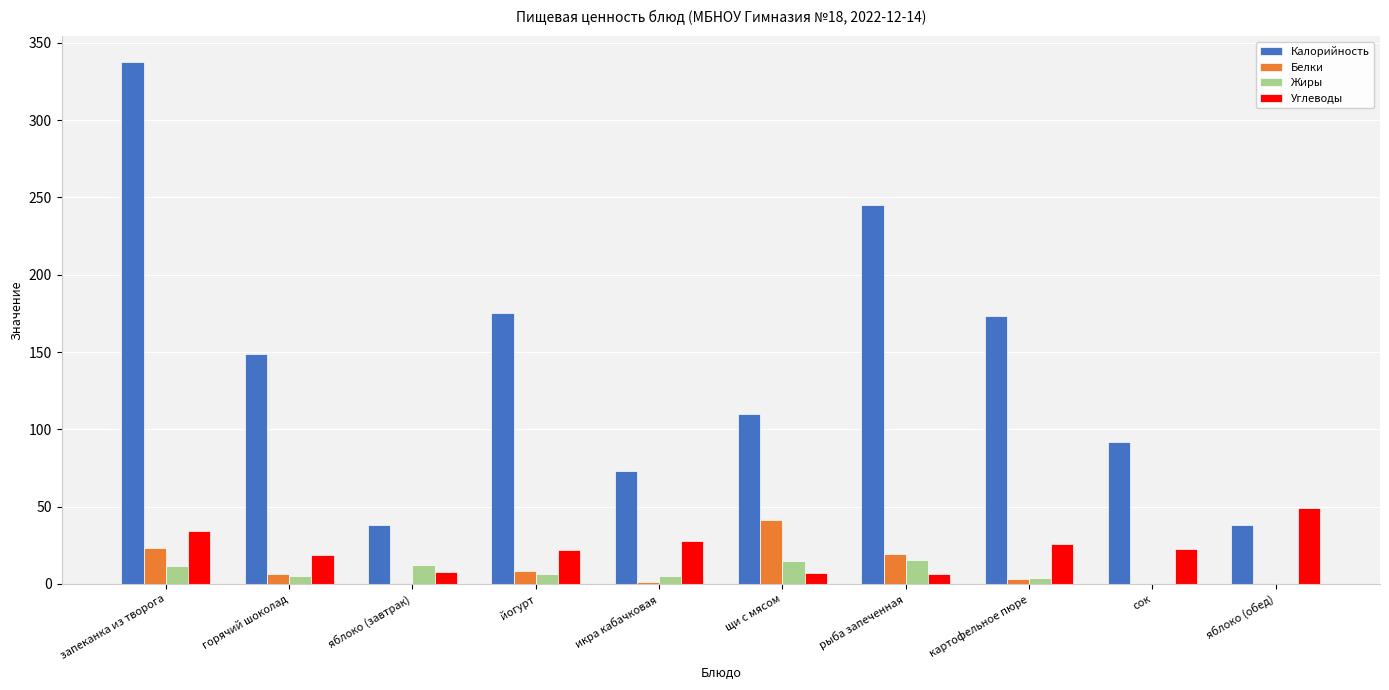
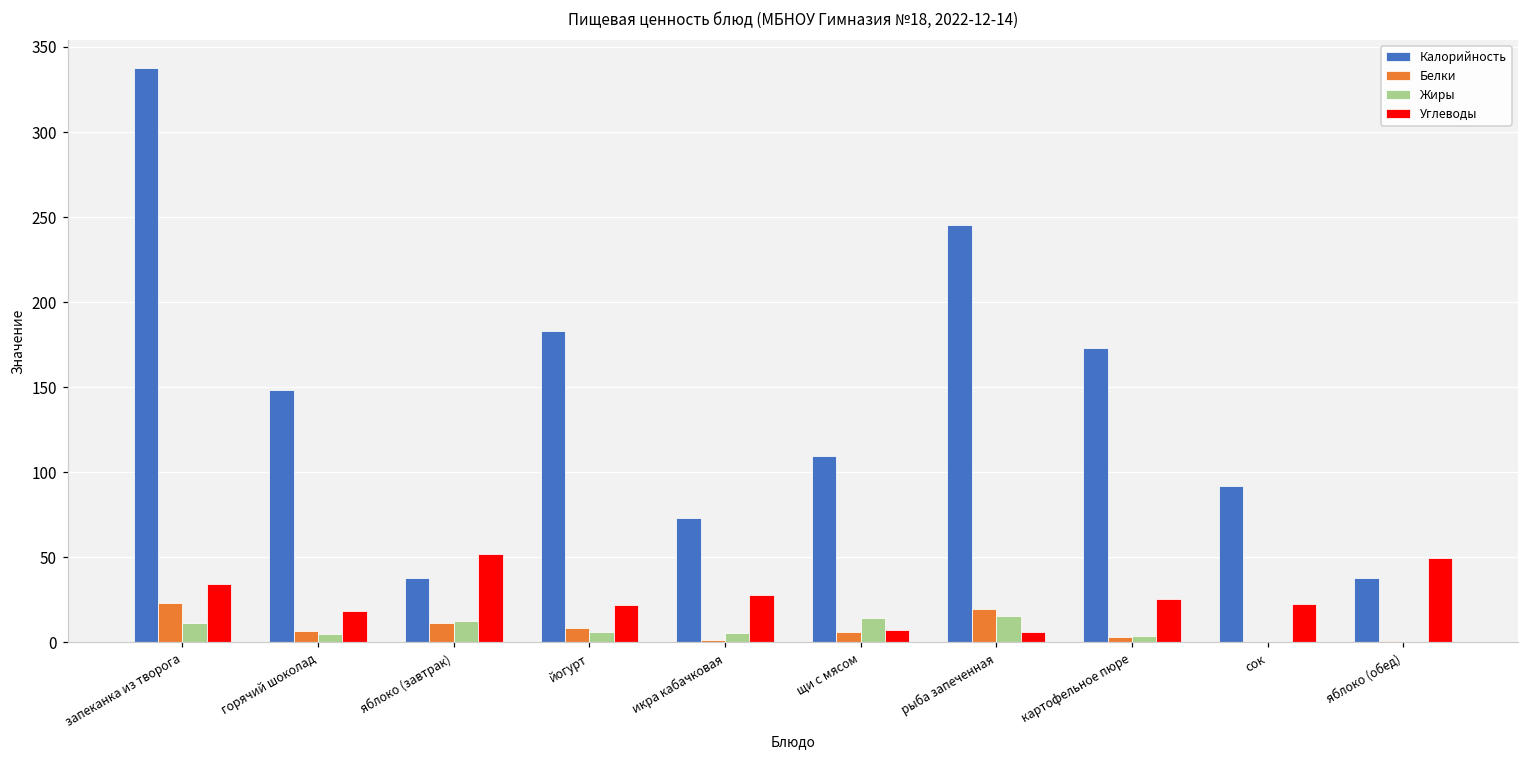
Белки, яблоко (завтрак): 1 -> 11
Углеводы, яблоко (завтрак): 8 -> 52
Калорийность, йогурт: 175 -> 183
Белки, щи с мясом: 42 -> 6
